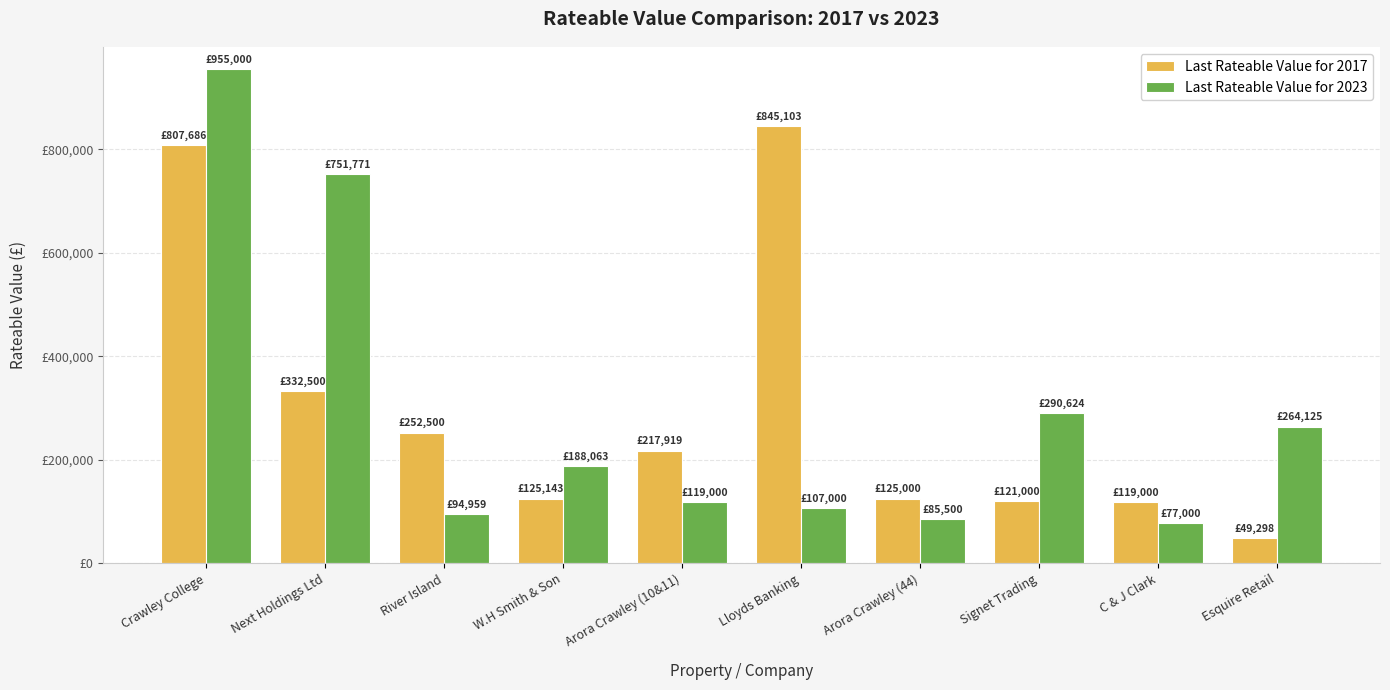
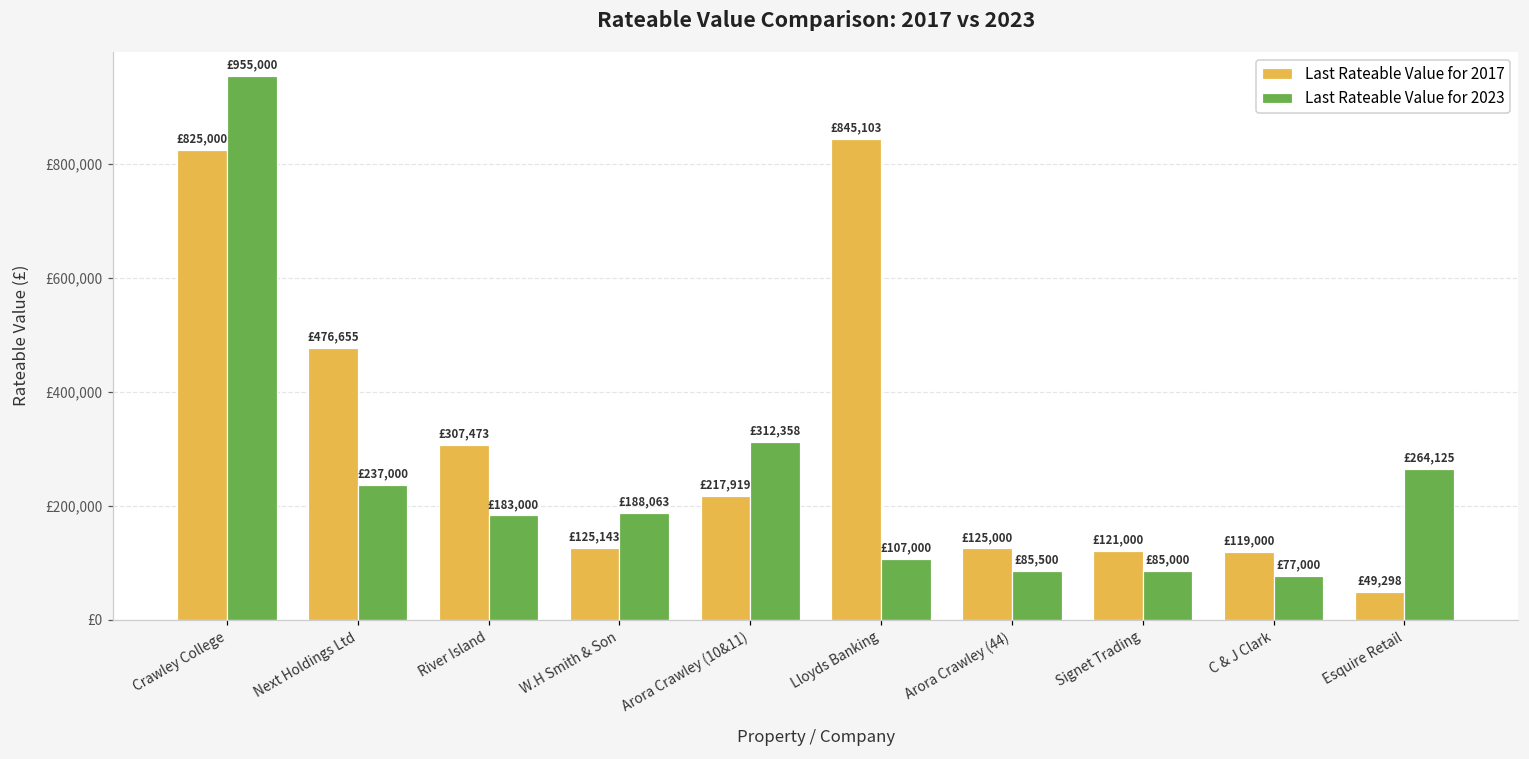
Last Rateable Value for 2017, Crawley College: £807,686 -> £825,000
Last Rateable Value for 2017, Next Holdings Ltd: £332,500 -> £476,655
Last Rateable Value for 2023, Next Holdings Ltd: £751,771 -> £237,000
Last Rateable Value for 2017, River Island: £252,500 -> £307,473
Last Rateable Value for 2023, River Island: £94,959 -> £183,000
Last Rateable Value for 2023, Arora Crawley (10&11): £119,000 -> £312,358
Last Rateable Value for 2023, Signet Trading: £290,624 -> £85,000
